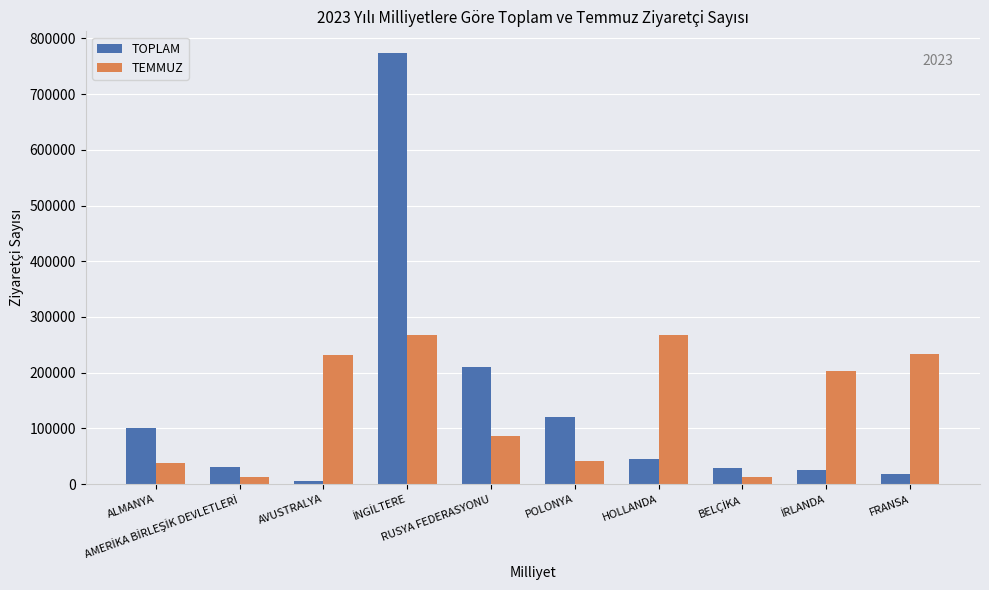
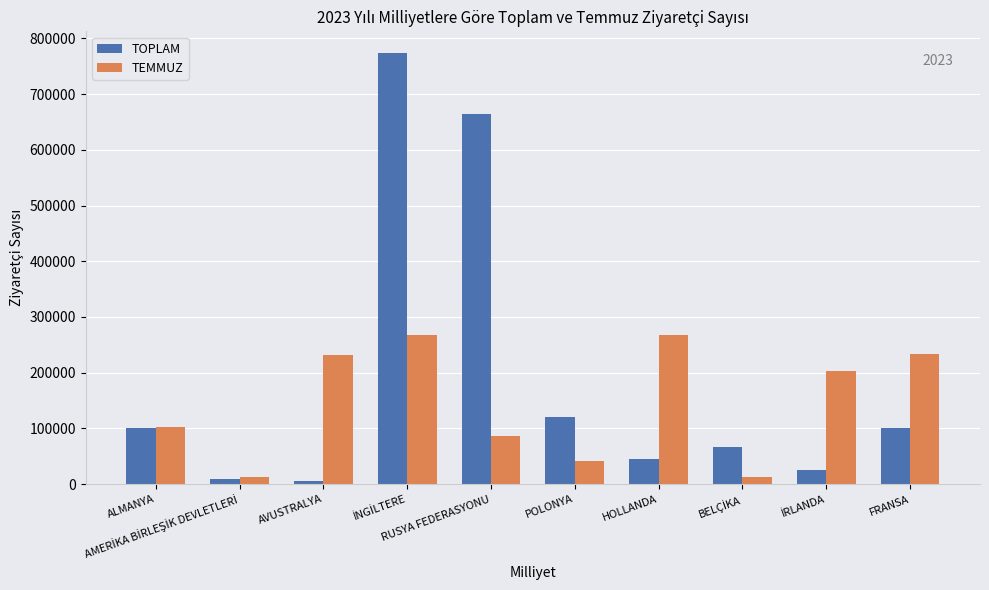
TEMMUZ, ALMANYA: 40000 -> 100000
TOPLAM, AMERİKA BİRLEŞİK DEVLETLERİ: 30000 -> 10000
TOPLAM, RUSYA FEDERASYONU: 210000 -> 670000
TOPLAM, BELÇİKA: 30000 -> 70000
TOPLAM, FRANSA: 20000 -> 100000
